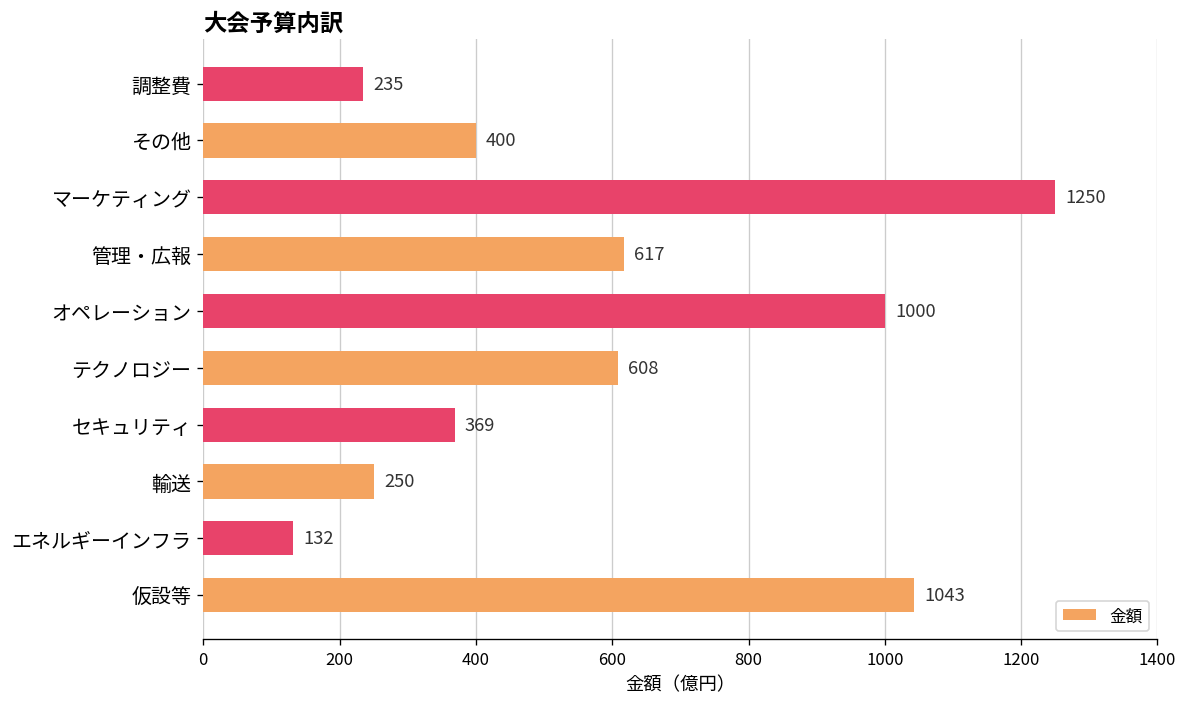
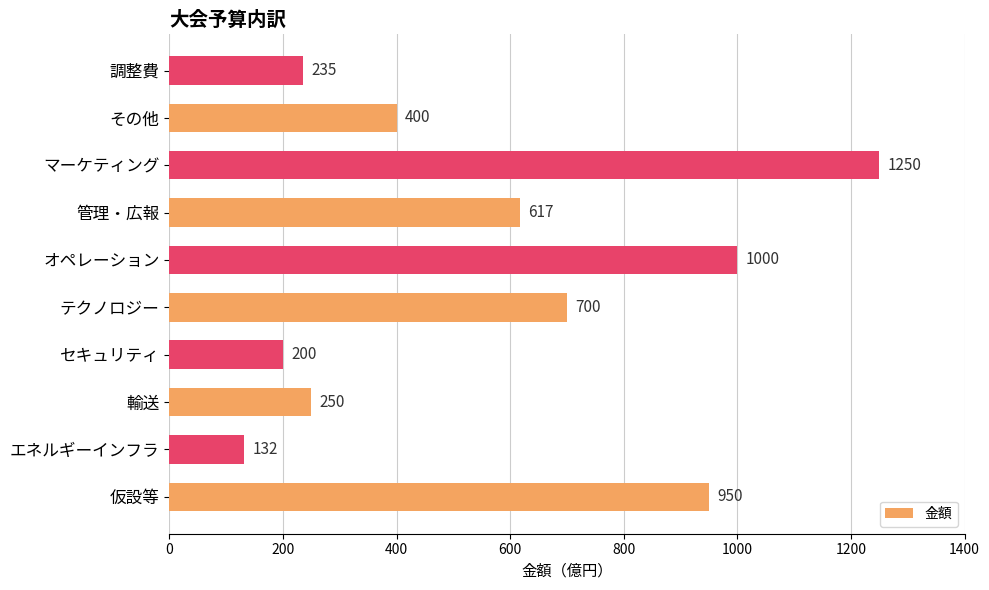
テクノロジー: 608 -> 700
セキュリティ: 369 -> 200
仮設等: 1043 -> 950
